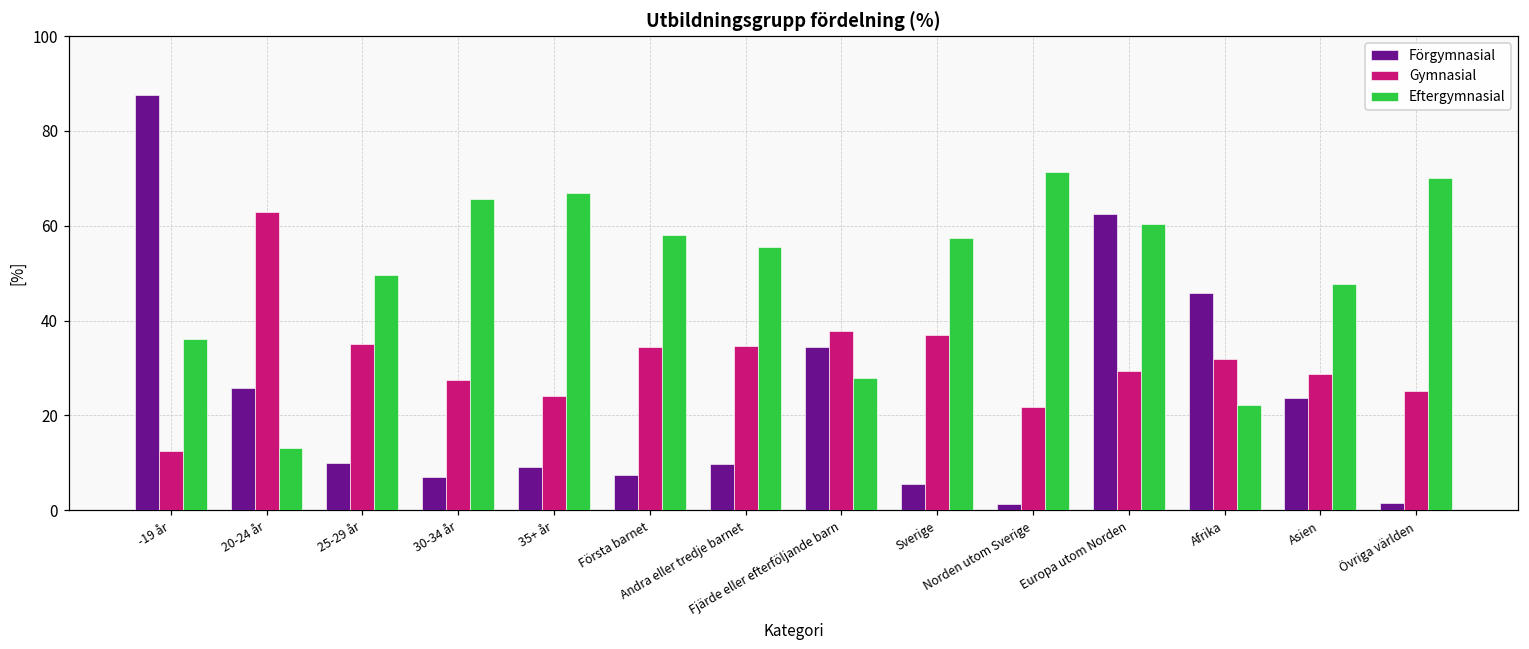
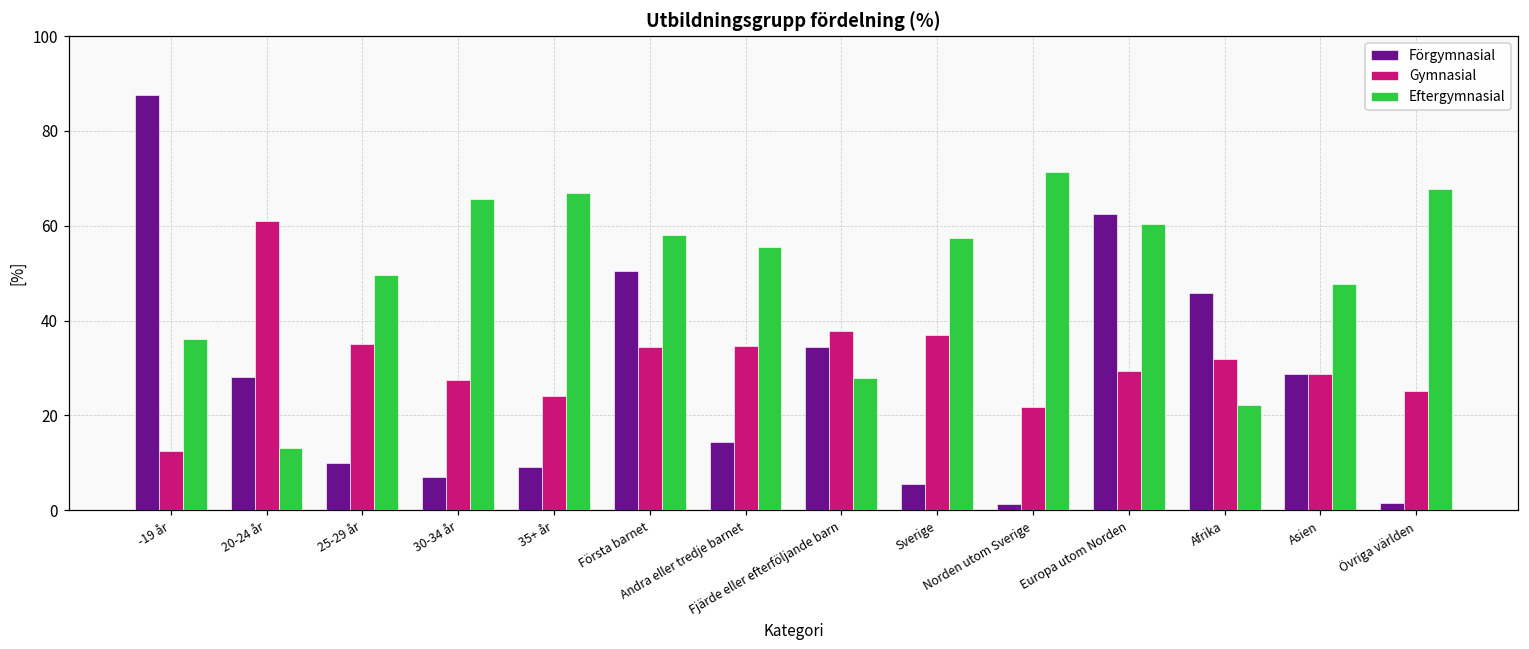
Förgymnasial, 20-24 år: 26 -> 28
Gymnasial, 20-24 år: 63 -> 61
Förgymnasial, Första barnet: 7 -> 50
Förgymnasial, Andra eller tredje barnet: 10 -> 14
Förgymnasial, Asien: 24 -> 29
Eftergymnasial, Övriga världen: 70 -> 68
